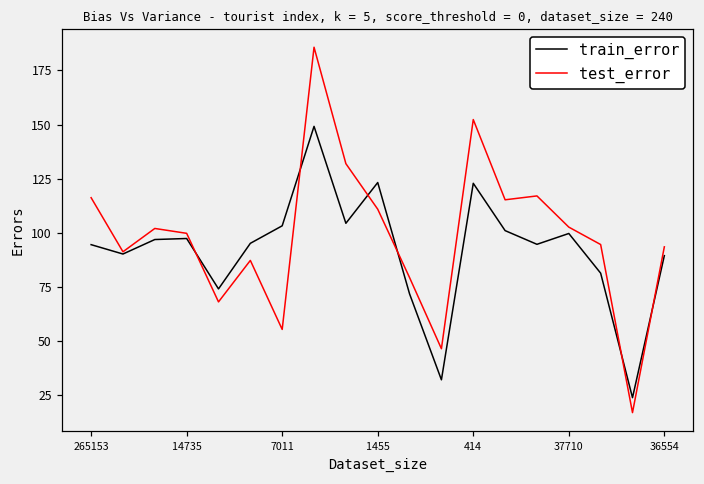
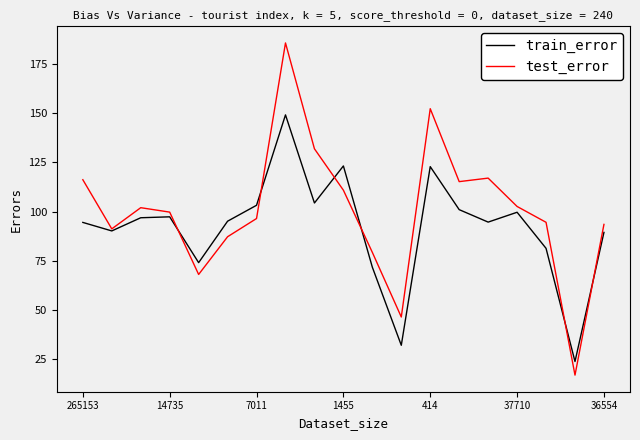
test_error, 7011: 55 -> 96
